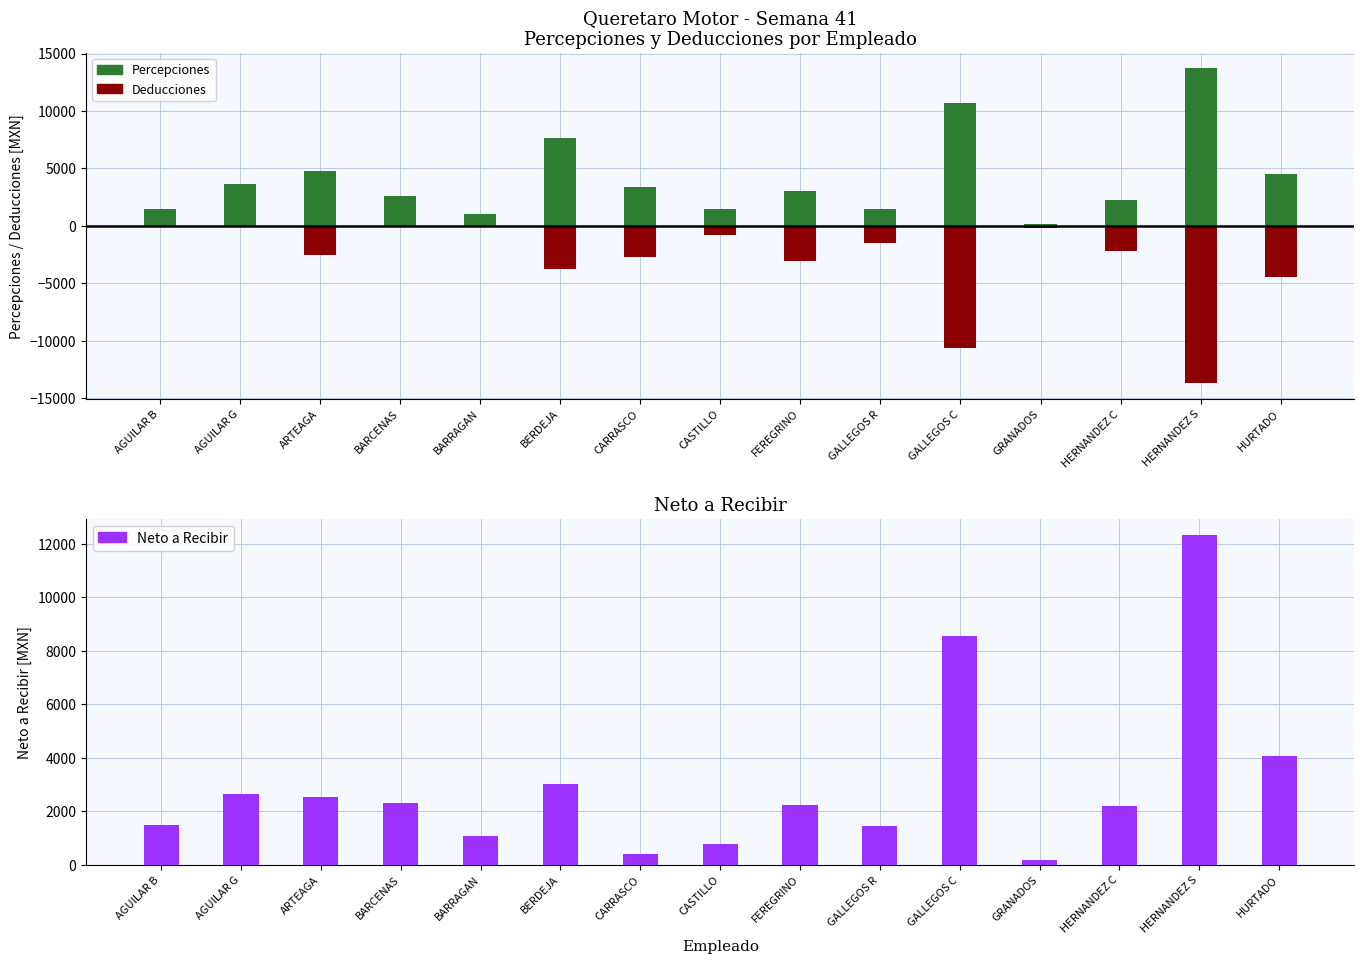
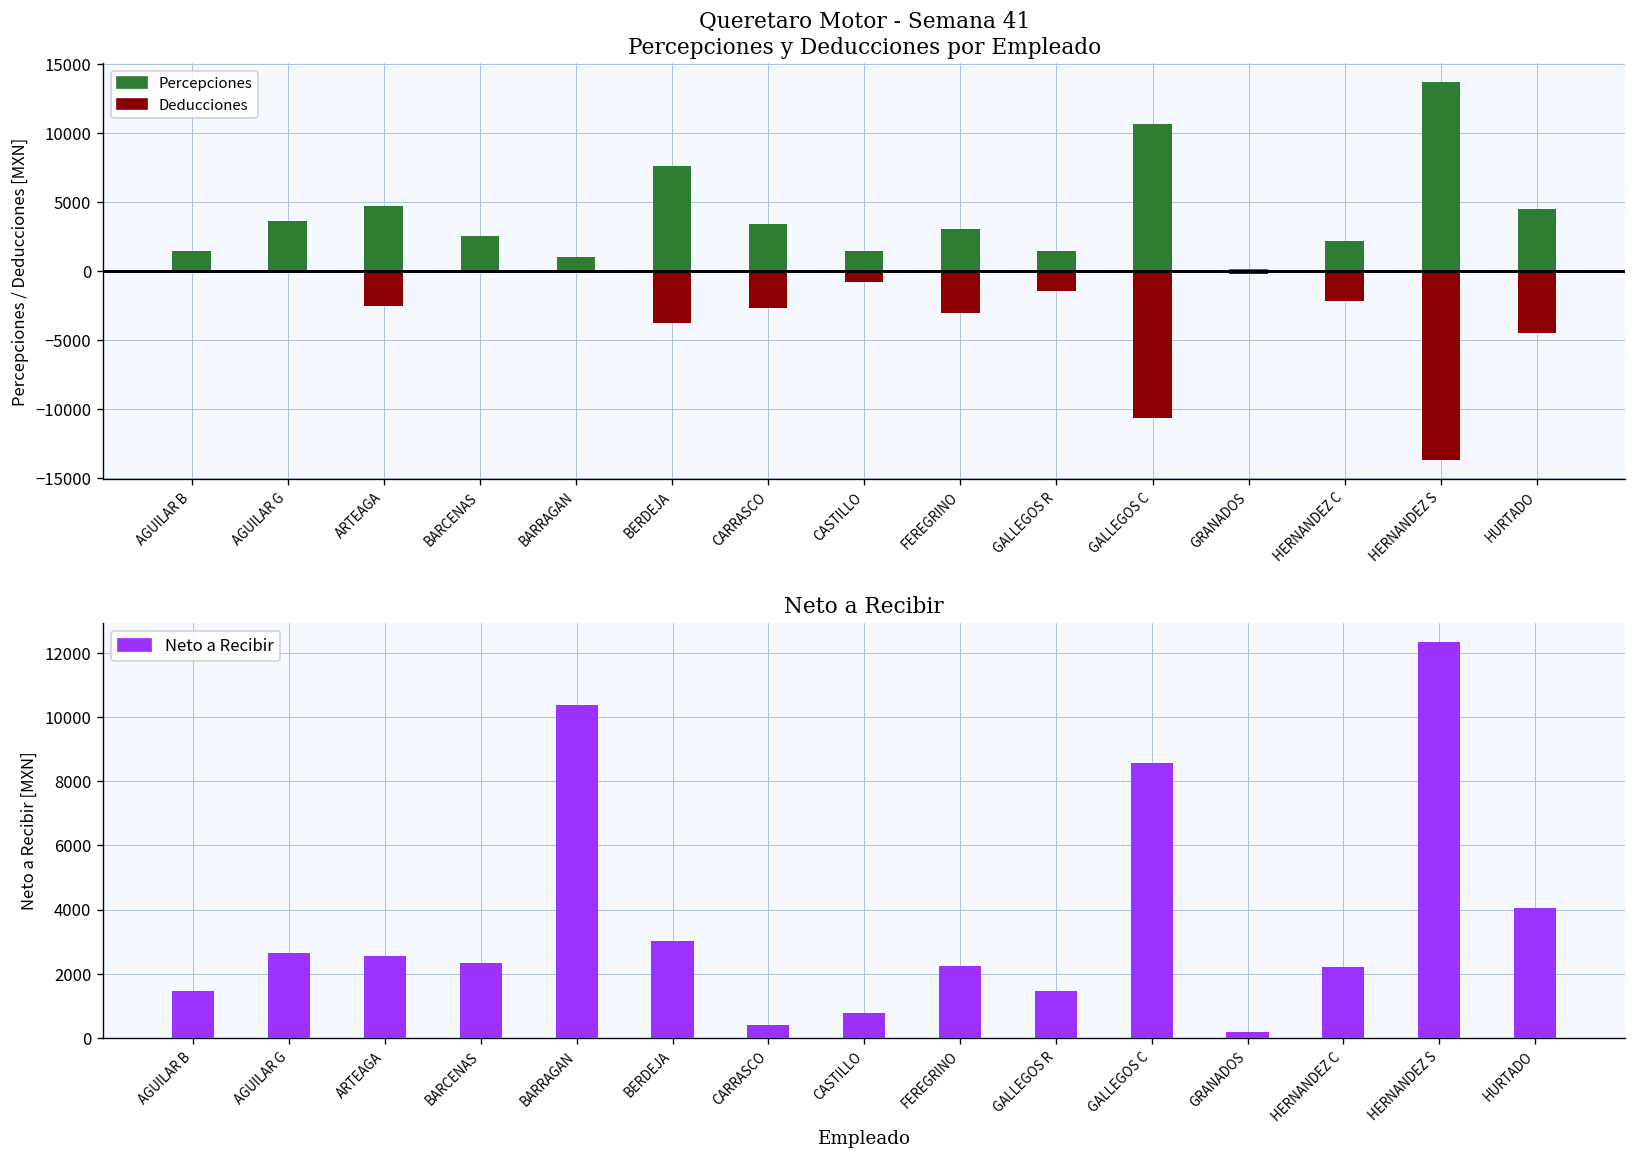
Neto a Recibir, BARRAGAN: 1100 -> 10400
